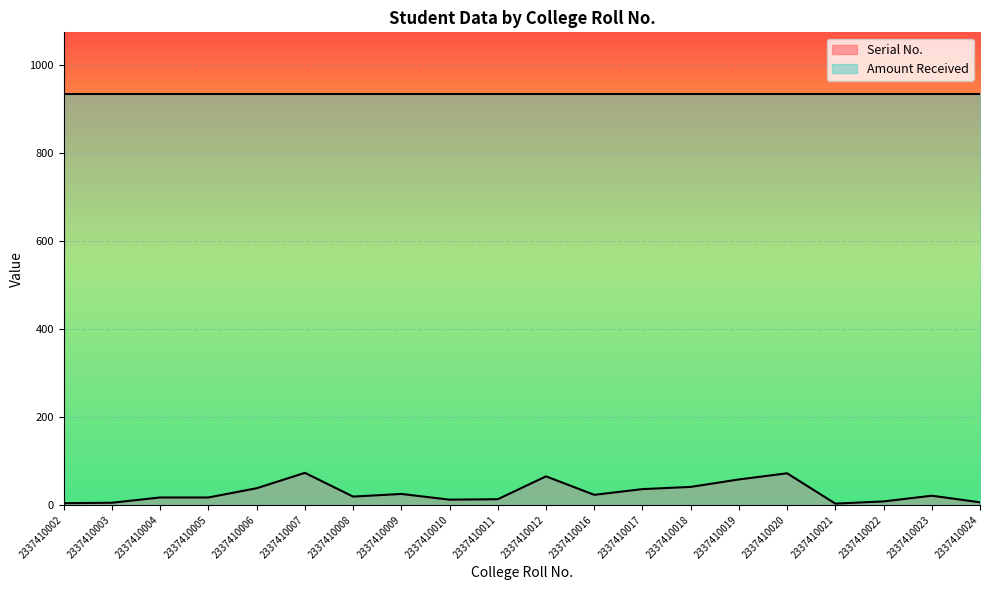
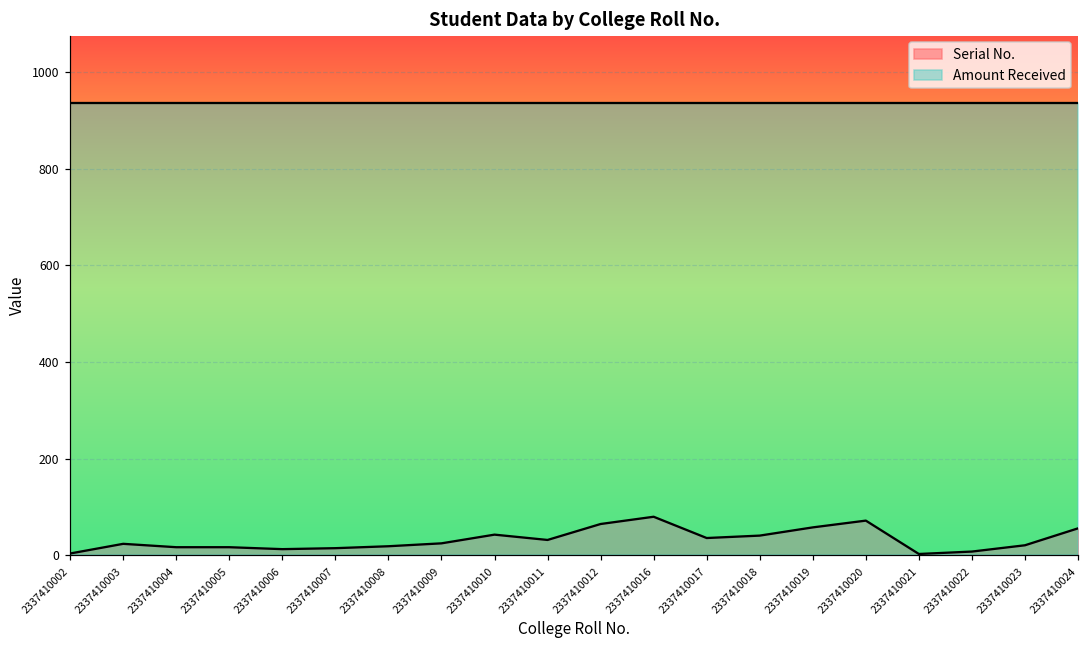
Serial No., 2337410003: 10 -> 20
Serial No., 2337410006: 40 -> 10
Serial No., 2337410007: 70 -> 20
Serial No., 2337410010: 10 -> 40
Serial No., 2337410011: 10 -> 30
Serial No., 2337410016: 20 -> 80
Serial No., 2337410024: 10 -> 60
